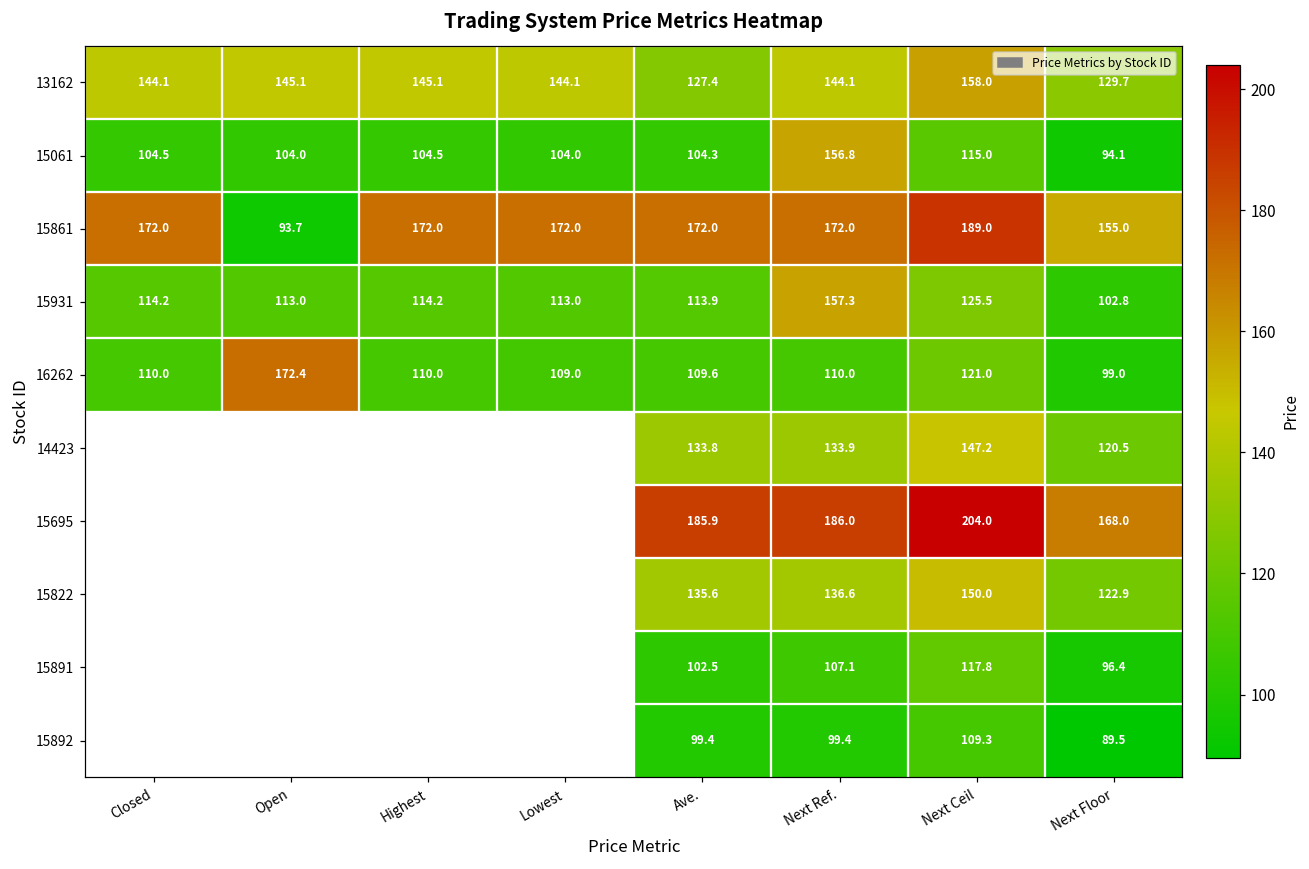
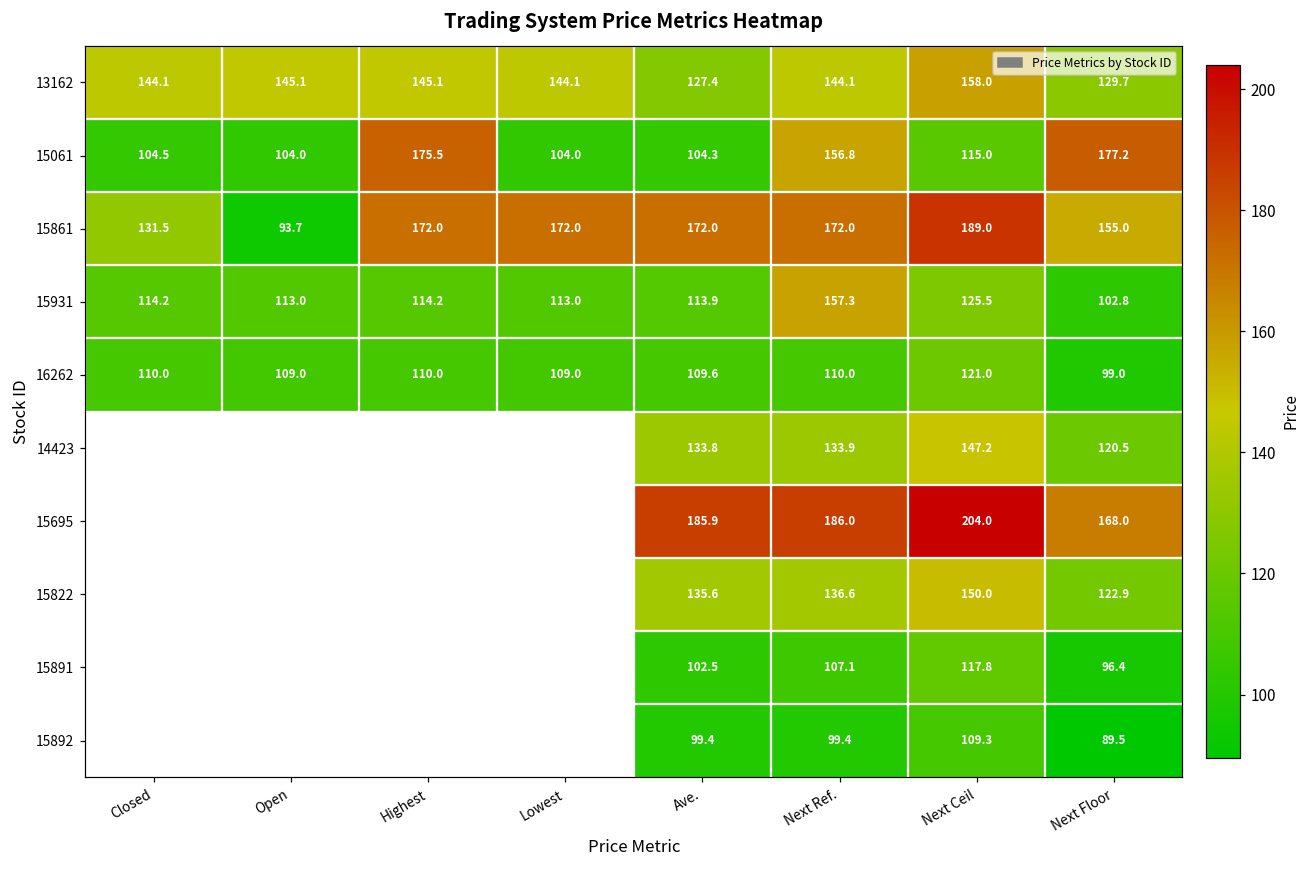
15061, Highest: 104.5 -> 175.5
15061, Next Floor: 94.1 -> 177.2
15861, Closed: 172.0 -> 131.5
16262, Open: 172.4 -> 109.0
